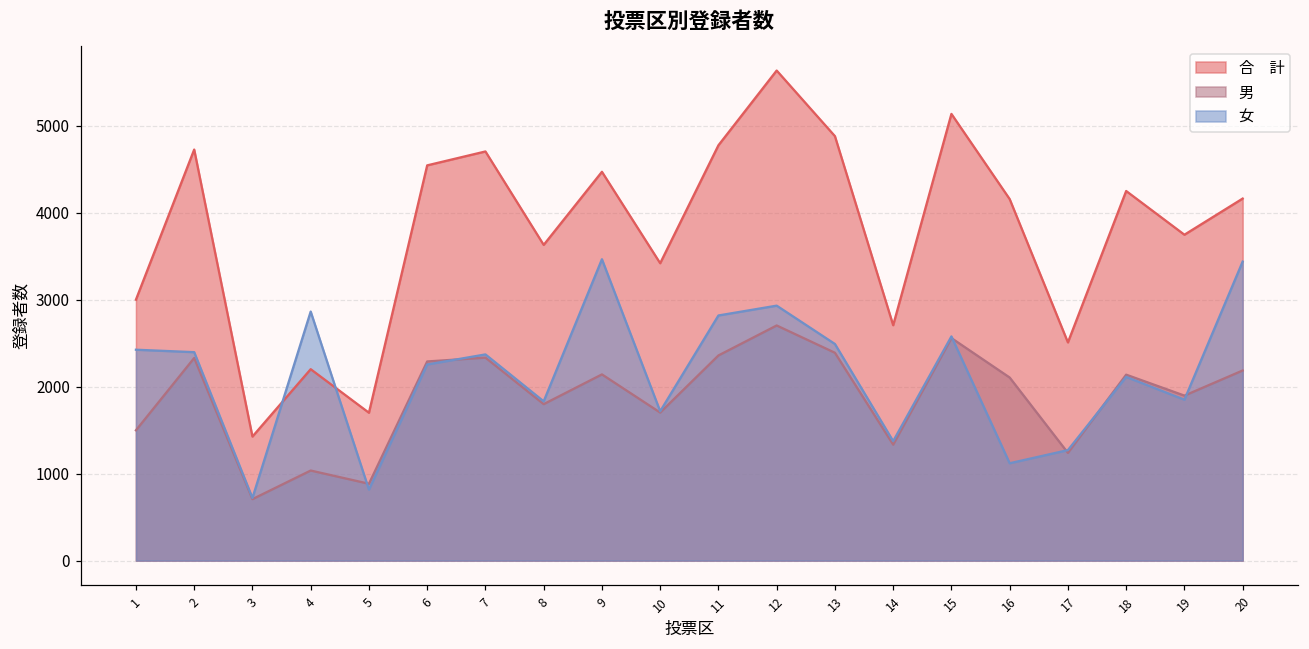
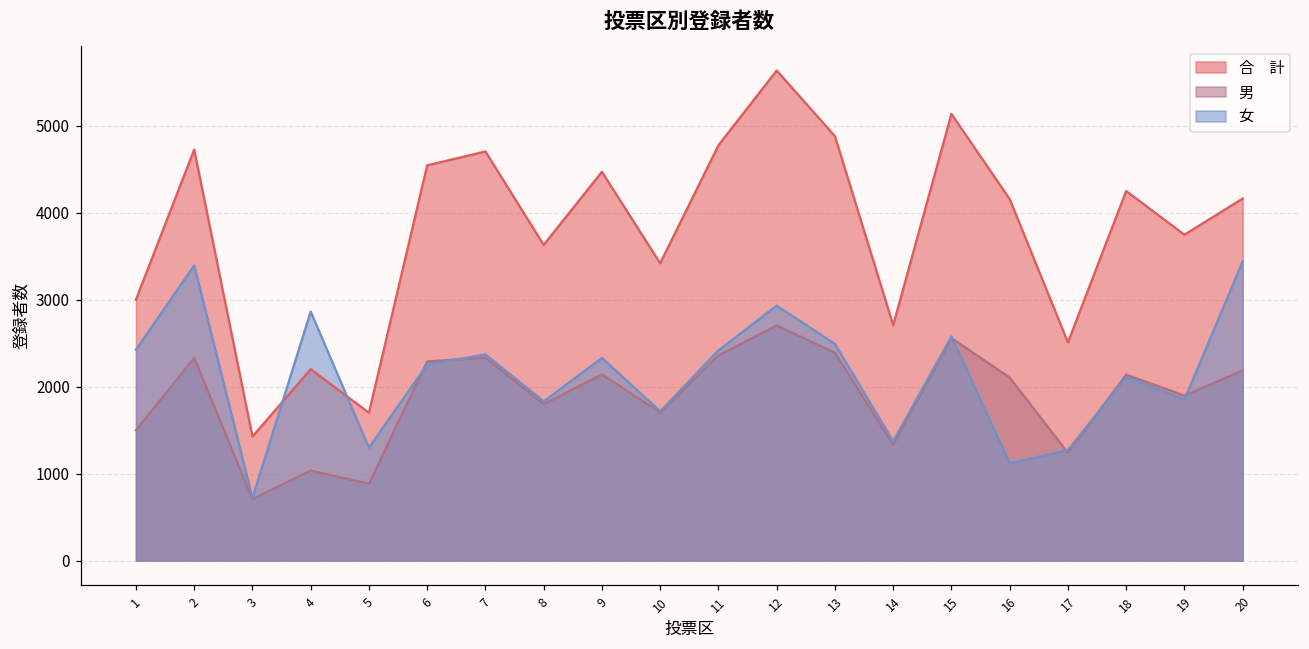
女, 2: 2400 -> 3400
女, 5: 800 -> 1300
女, 9: 3500 -> 2300
女, 11: 2800 -> 2400
